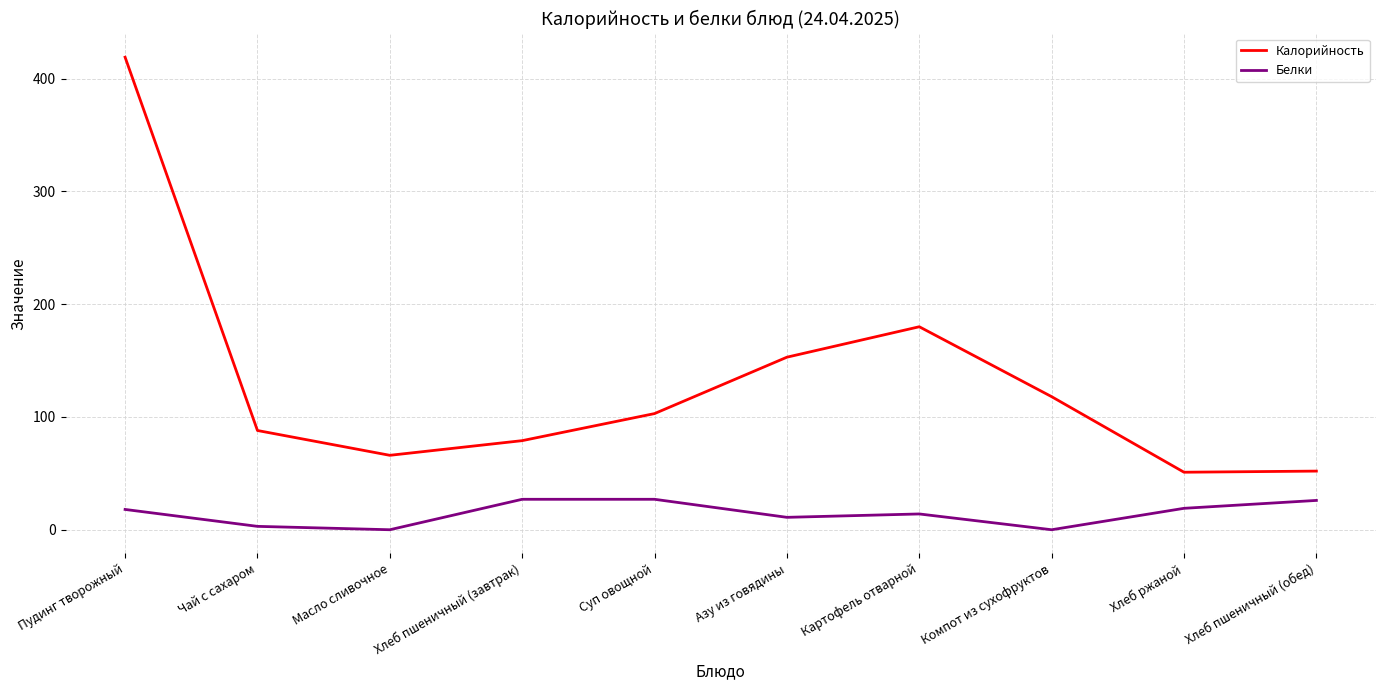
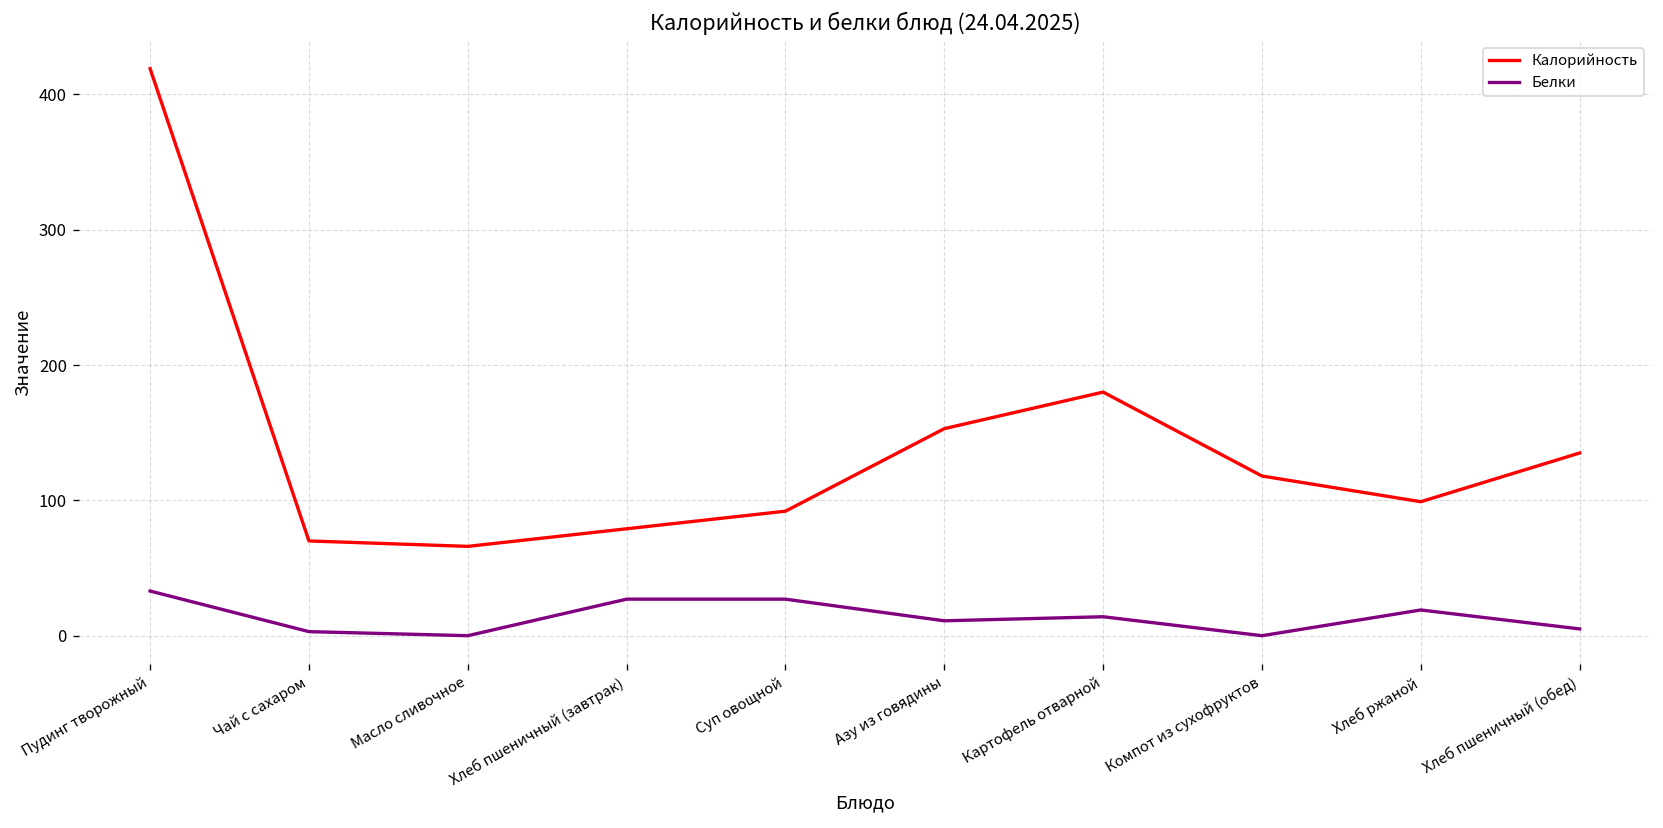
Белки, Пудинг творожный: 18 -> 33
Калорийность, Чай с сахаром: 88 -> 70
Калорийность, Суп овощной: 103 -> 92
Калорийность, Хлеб ржаной: 51 -> 99
Калорийность, Хлеб пшеничный (обед): 52 -> 135
Белки, Хлеб пшеничный (обед): 26 -> 5
